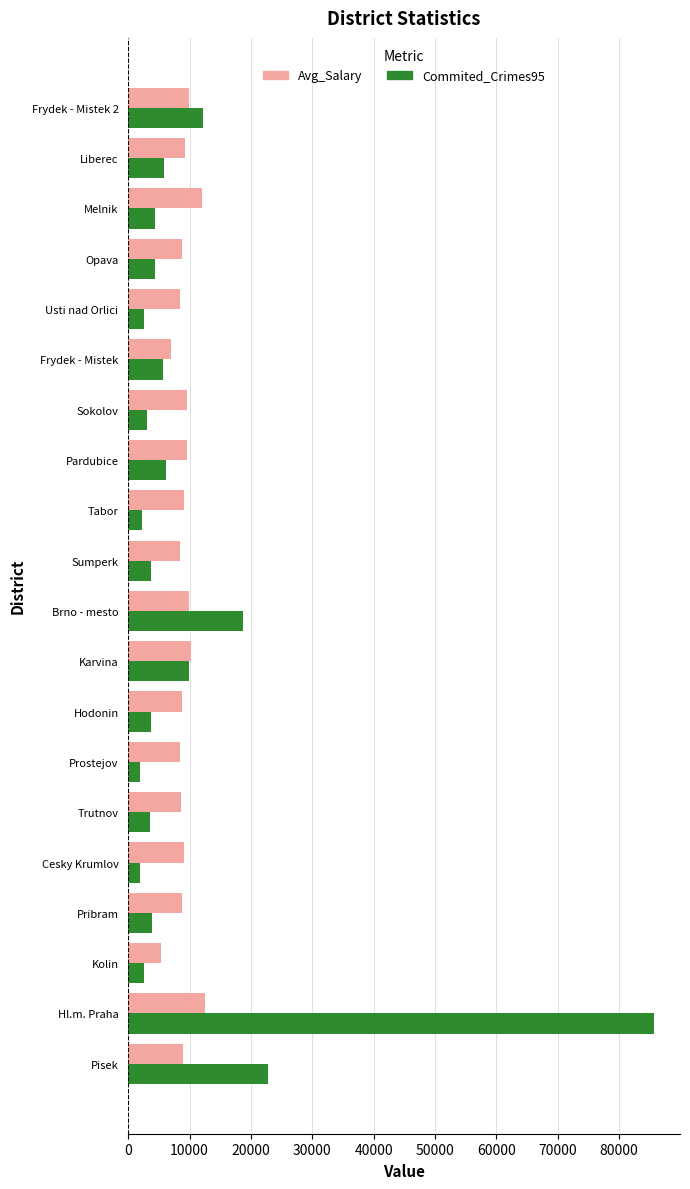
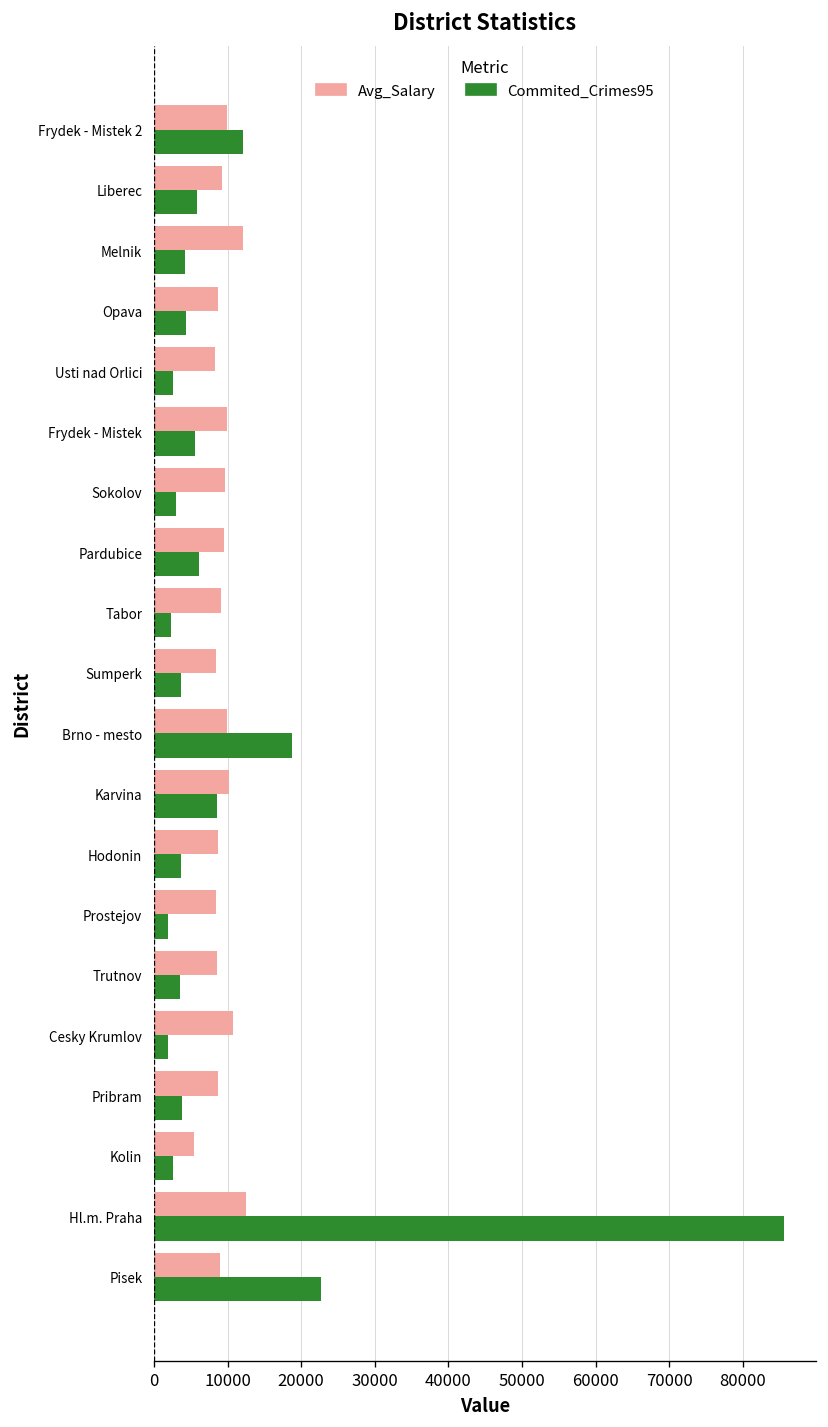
Avg_Salary, Frydek - Mistek: 7000 -> 10000
Commited_Crimes95, Karvina: 10000 -> 9000
Avg_Salary, Cesky Krumlov: 9000 -> 11000
